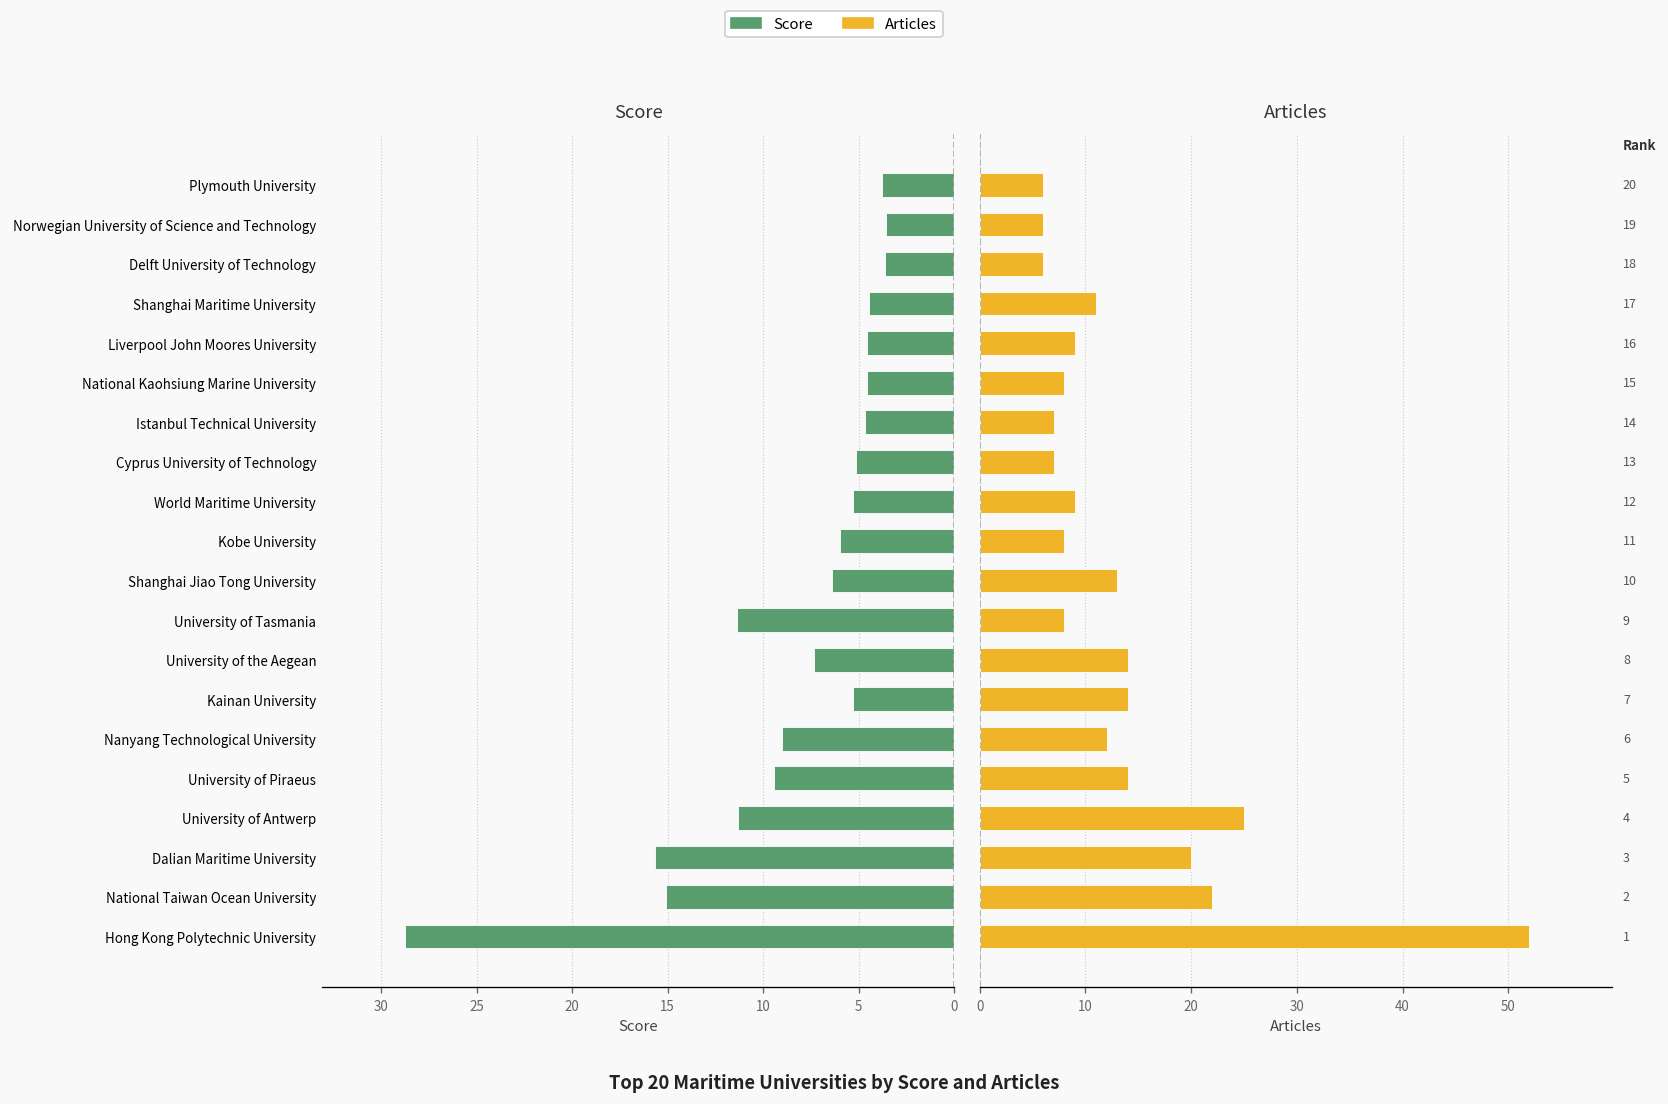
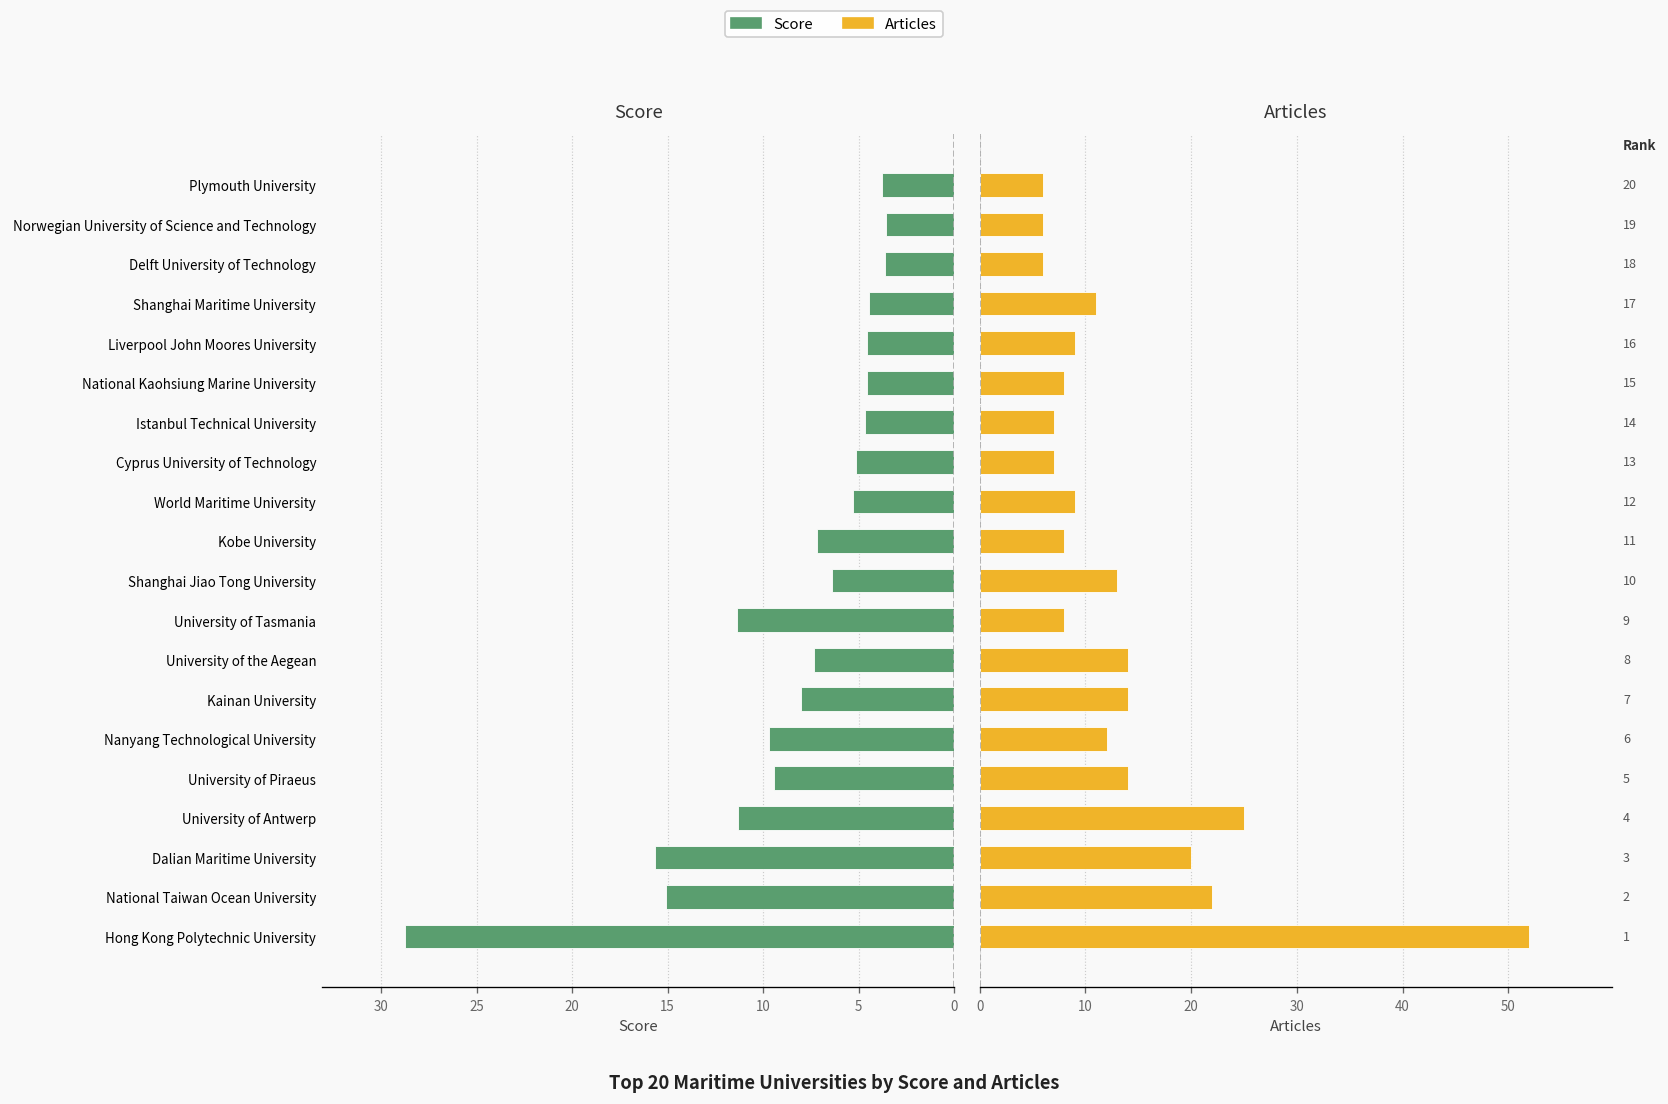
Score, Kobe University: 6.0 -> 7.2
Score, Kainan University: 5.3 -> 8.0
Score, Nanyang Technological University: 9.0 -> 9.7
